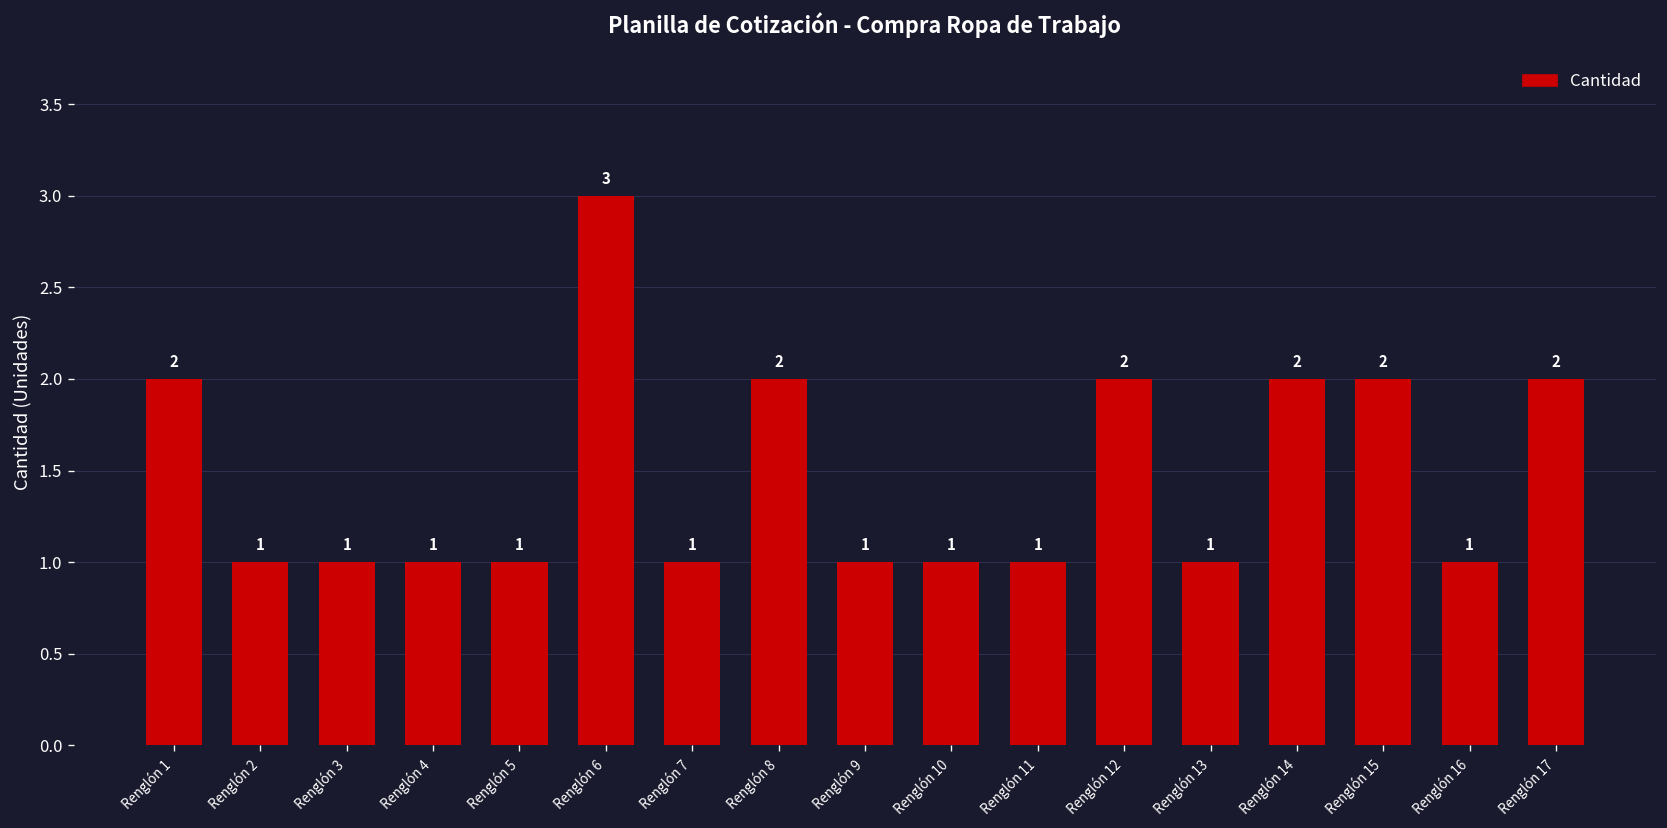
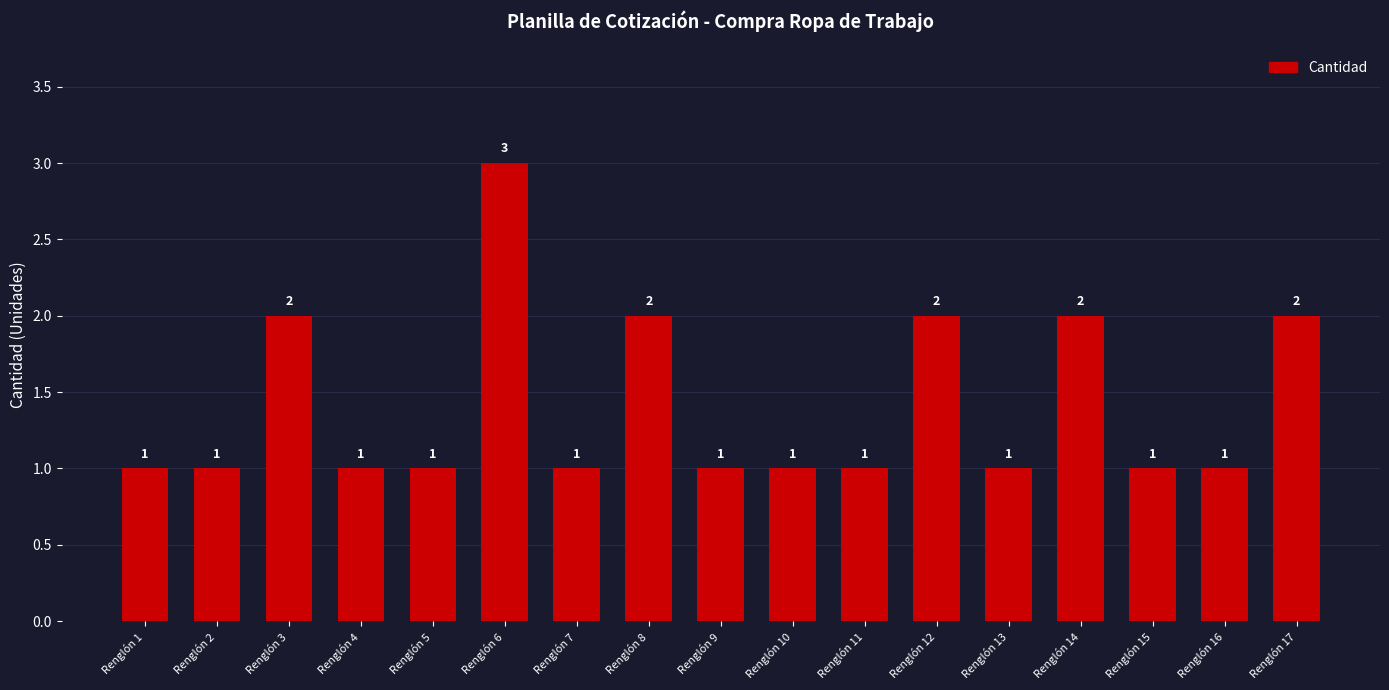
Renglón 1: 2 -> 1
Renglón 3: 1 -> 2
Renglón 15: 2 -> 1
